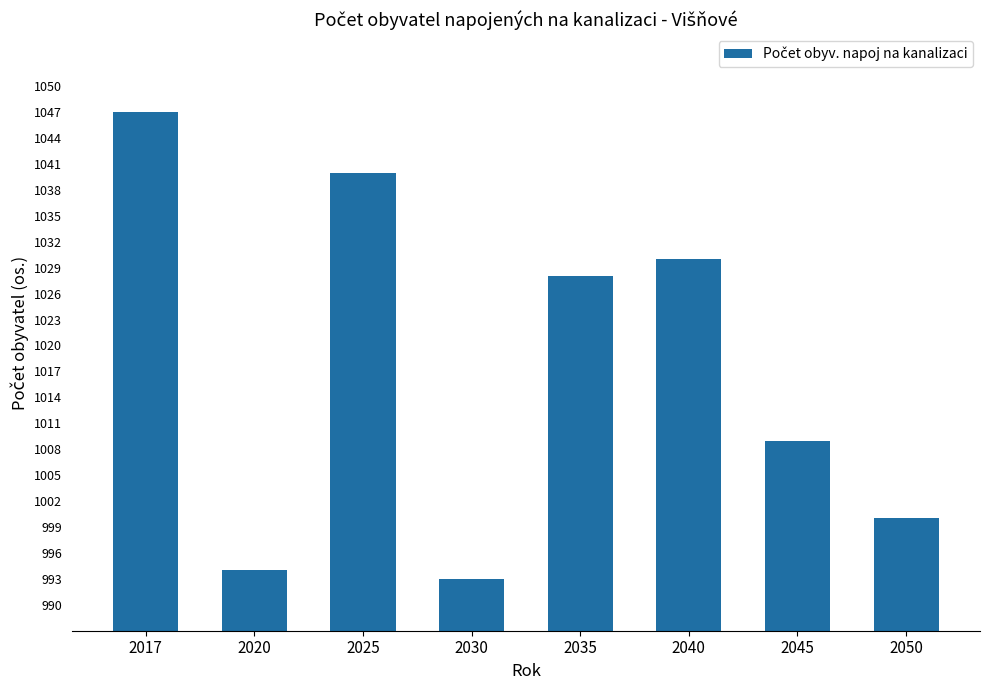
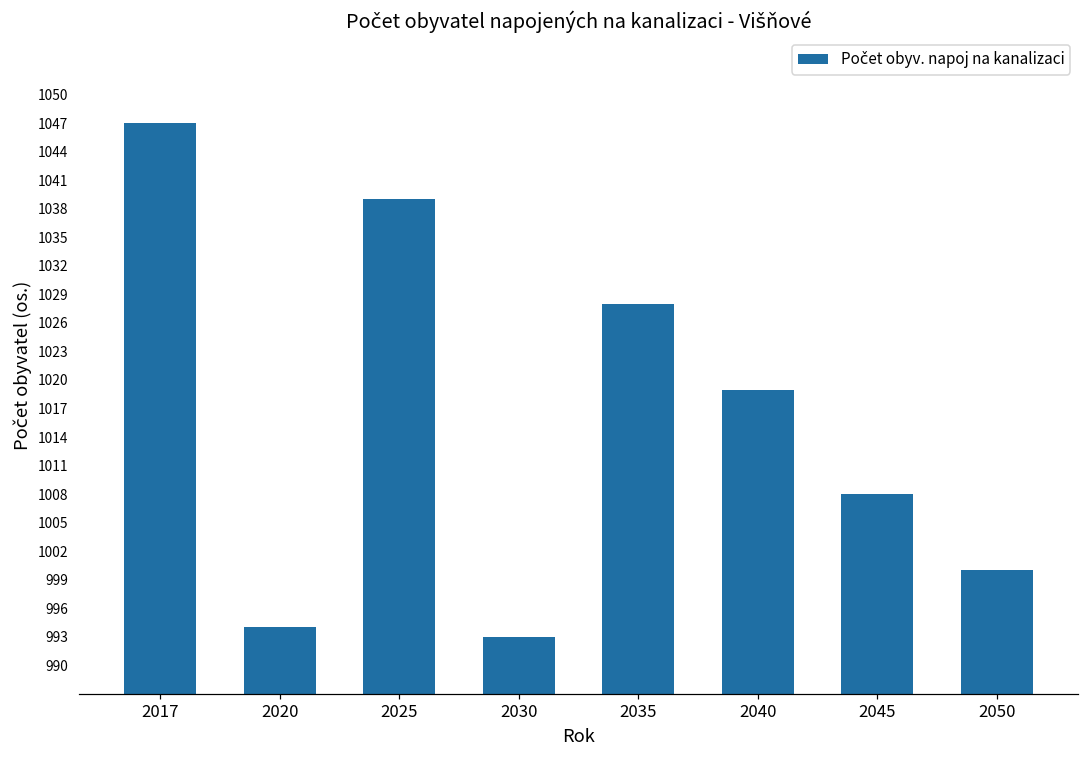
2025: 1040 -> 1039
2040: 1030 -> 1019
2045: 1009 -> 1008
